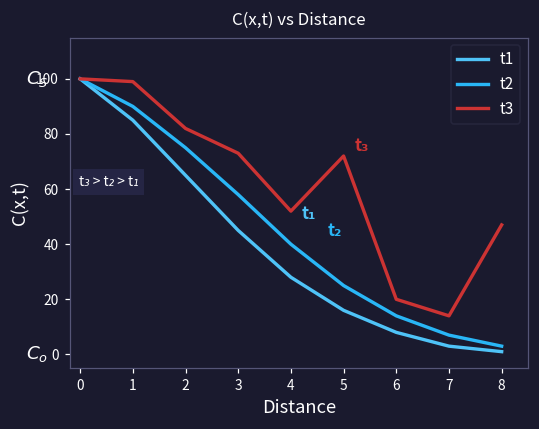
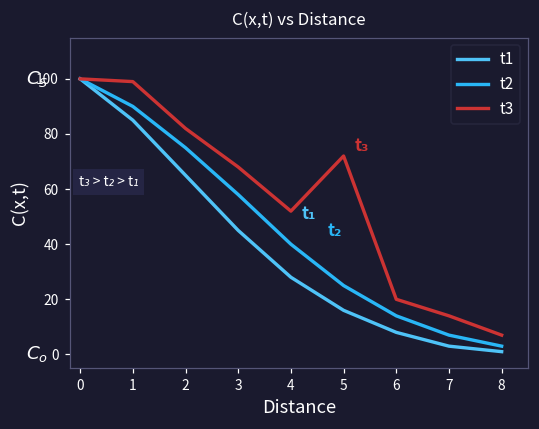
t3, 3: 73 -> 68
t3, 8: 47 -> 7
